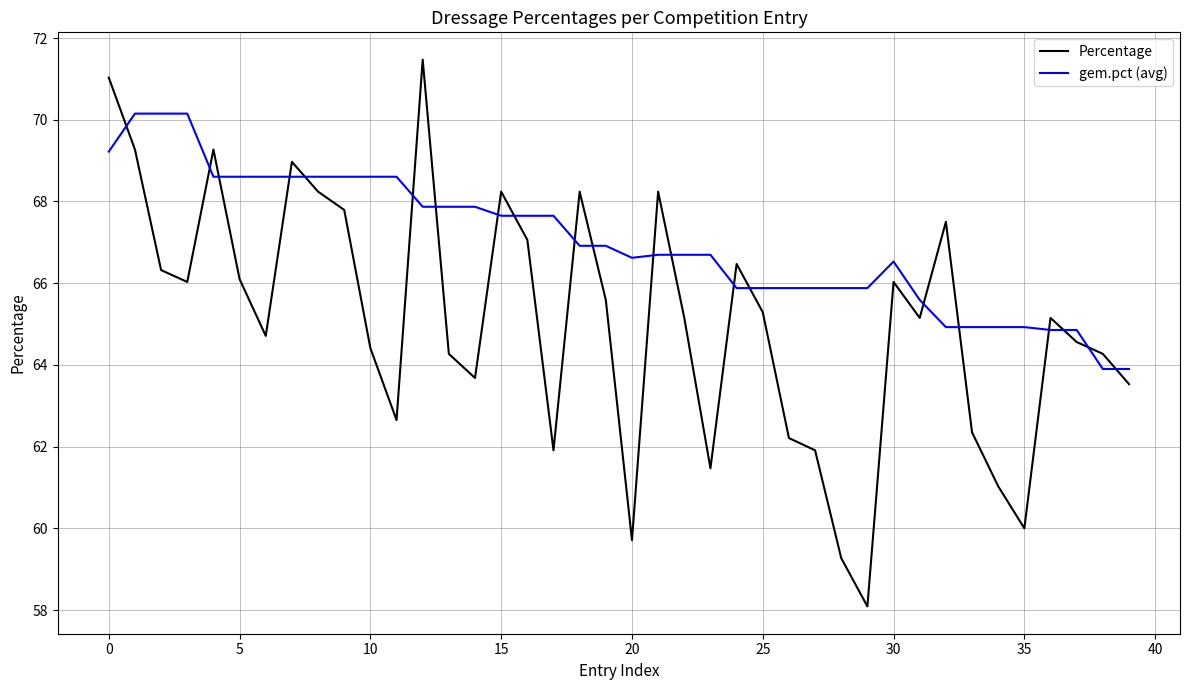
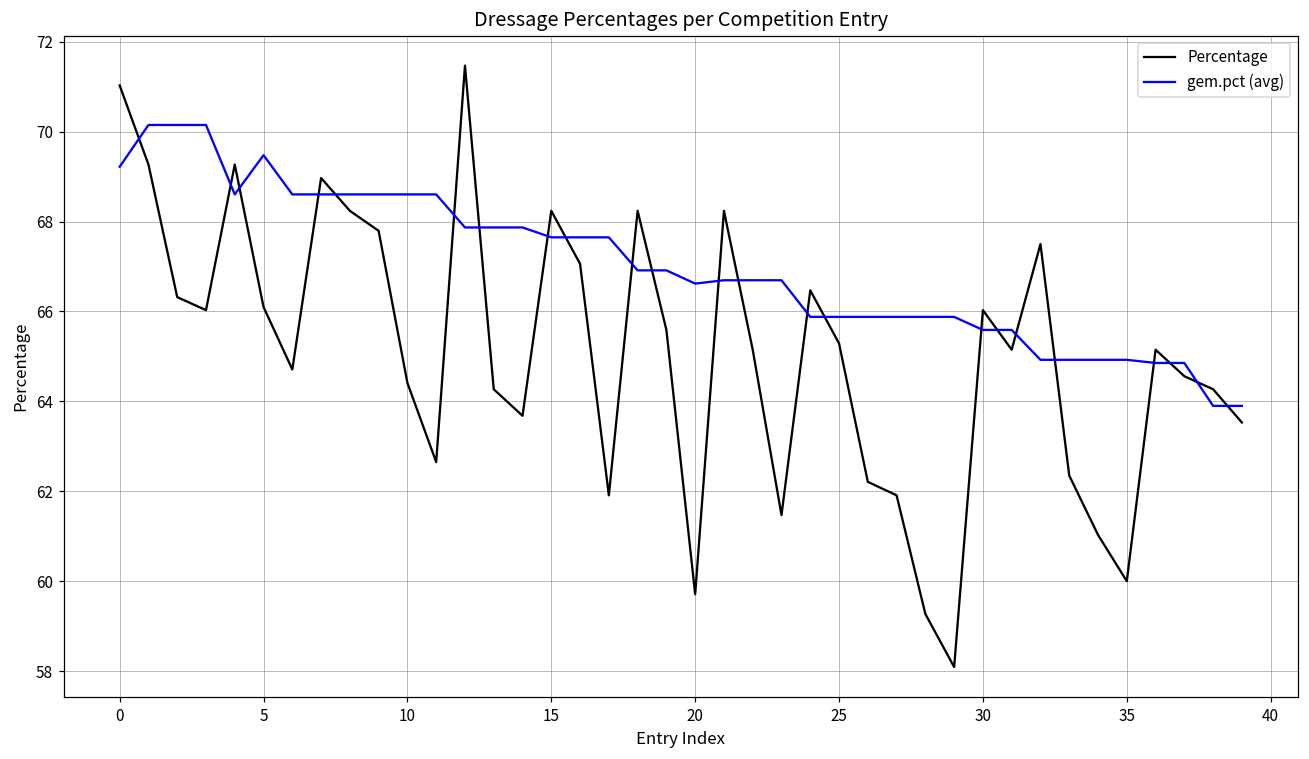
gem.pct (avg), 5: 68.6 -> 69.5
gem.pct (avg), 30: 66.5 -> 65.6
